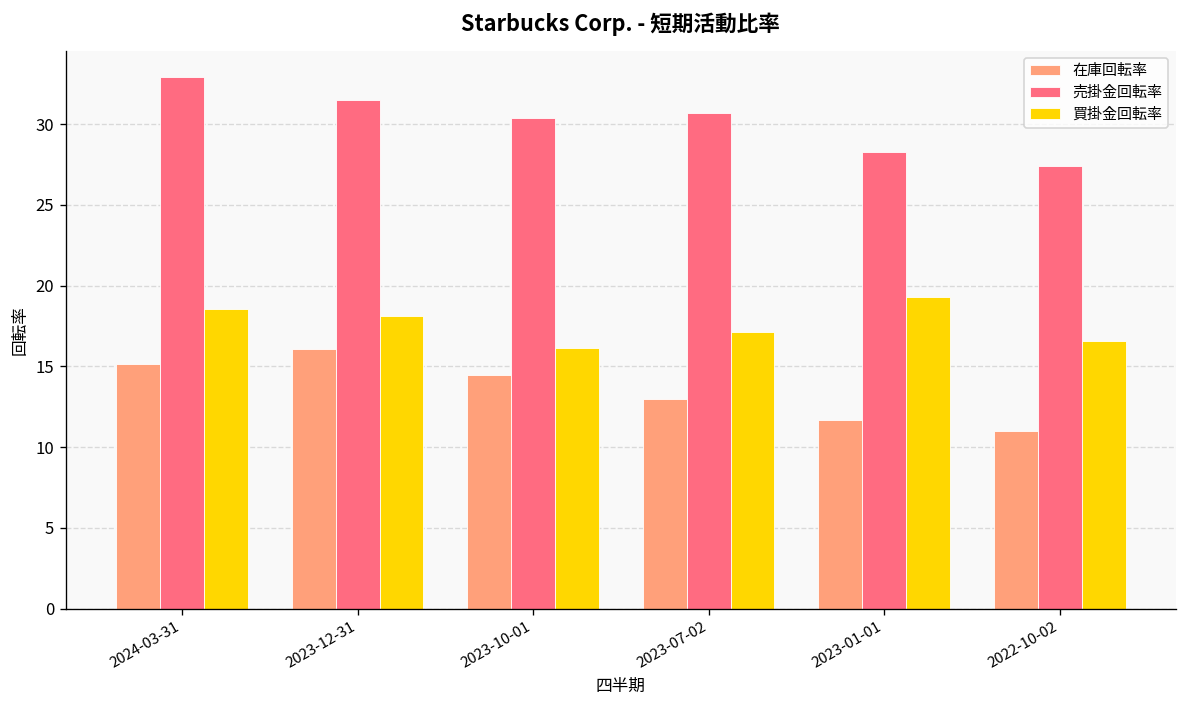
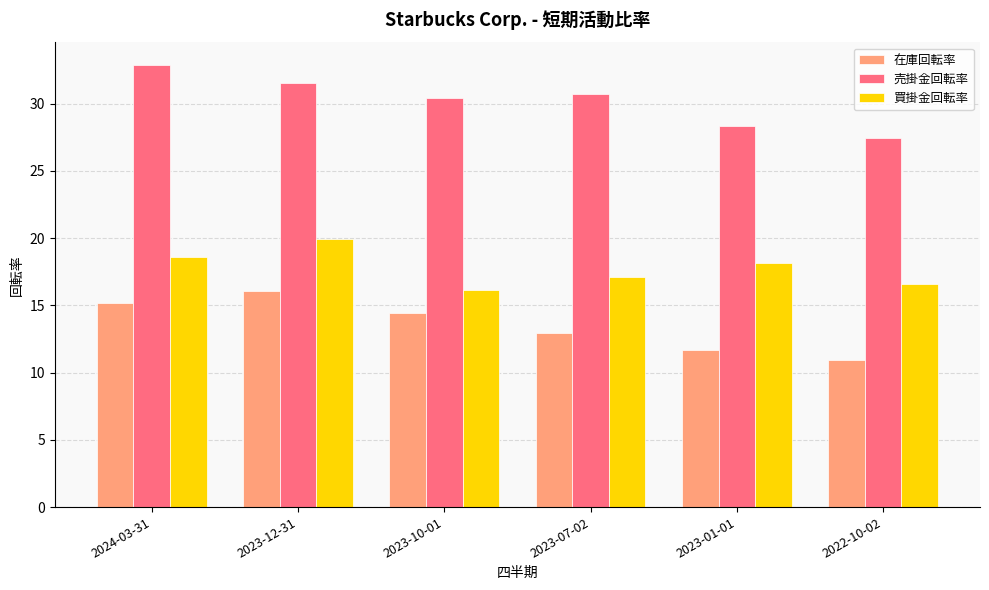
買掛金回転率, 2023-12-31: 18.1 -> 19.9
買掛金回転率, 2023-01-01: 19.3 -> 18.1
